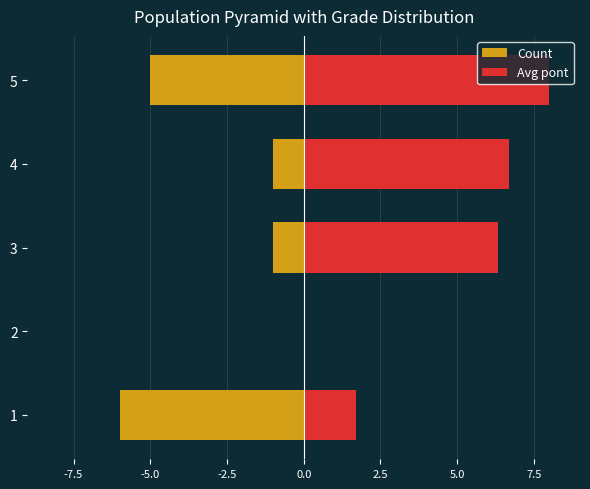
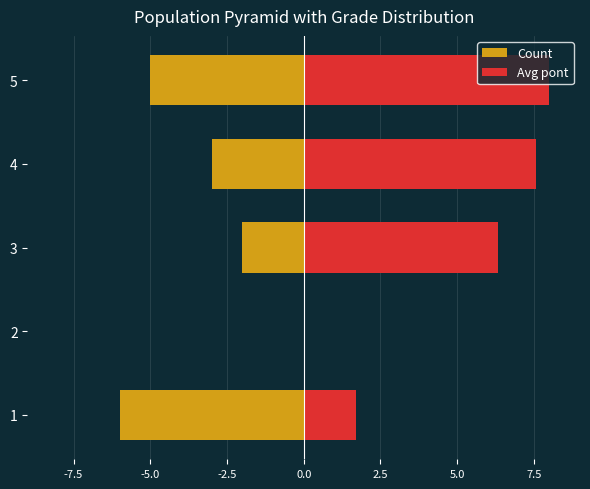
Count, 4: -1.0 -> -3.0
Avg pont, 4: 6.7 -> 7.6
Count, 3: -1.0 -> -2.0
